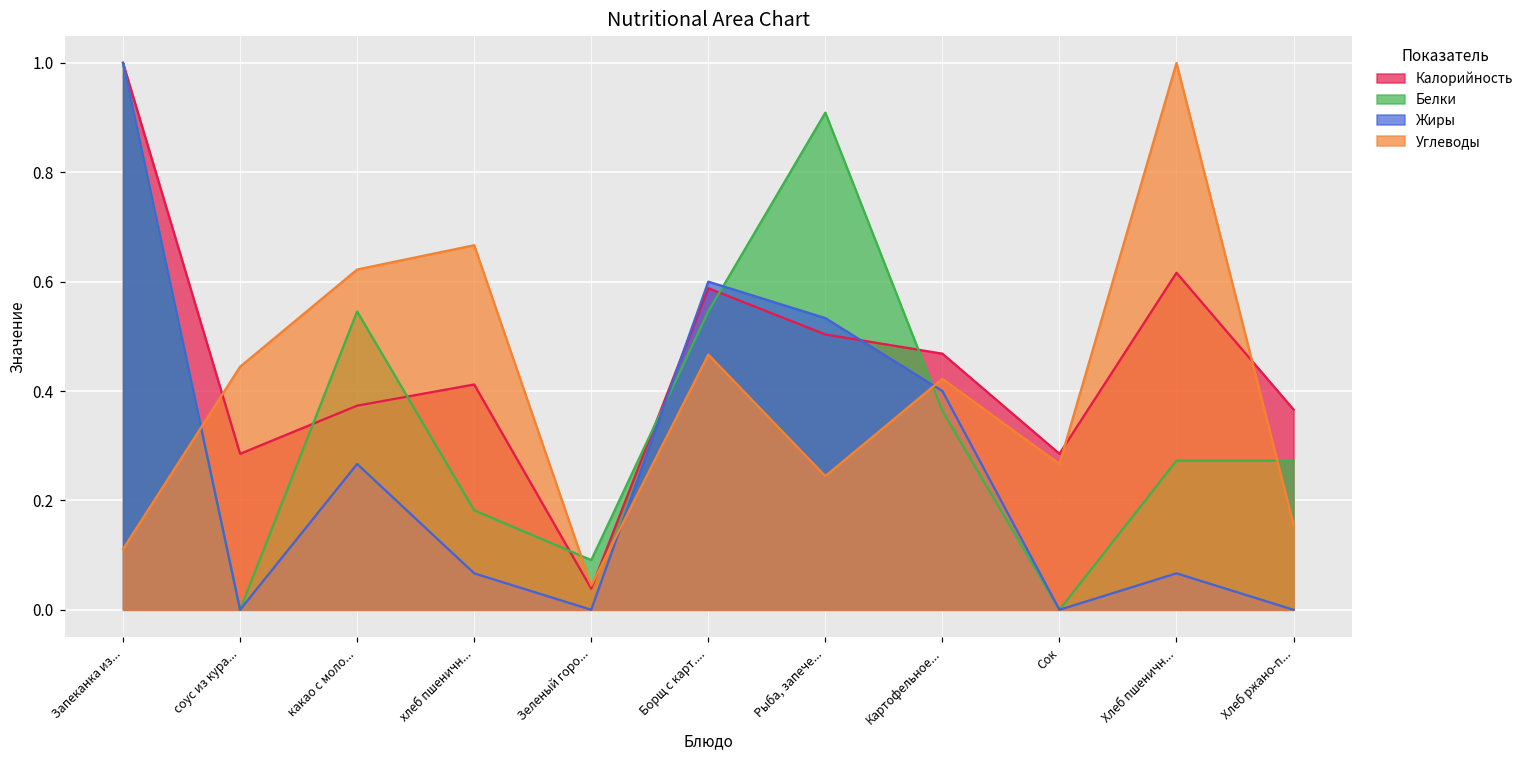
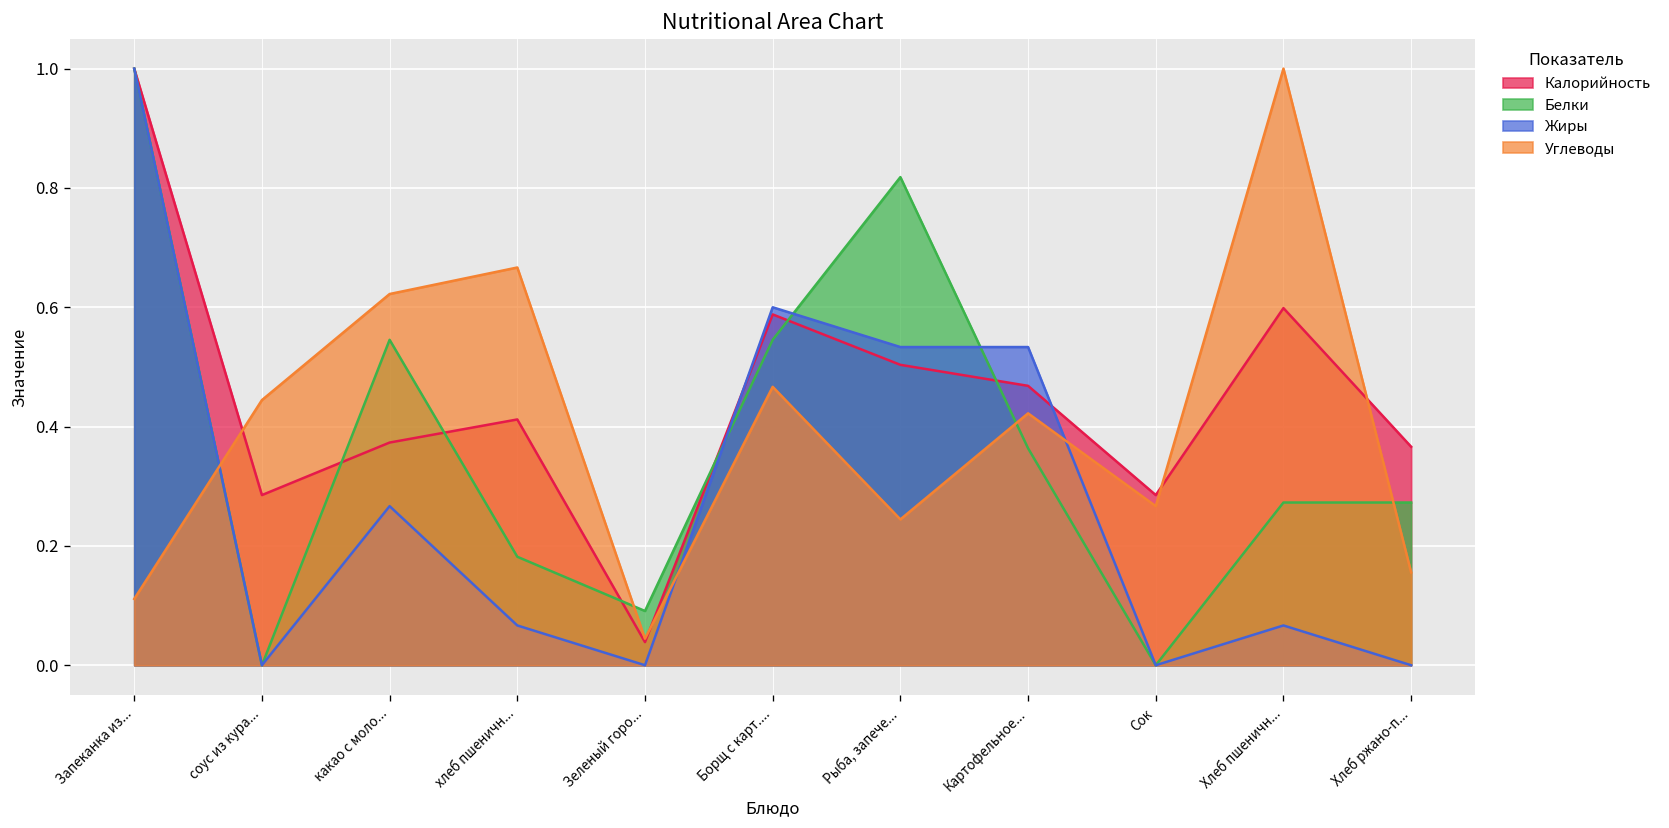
Белки, Рыба, запече...: 0.91 -> 0.82
Жиры, Картофельное...: 0.40 -> 0.53
Калорийность, Хлеб пшеничн...: 0.62 -> 0.60
